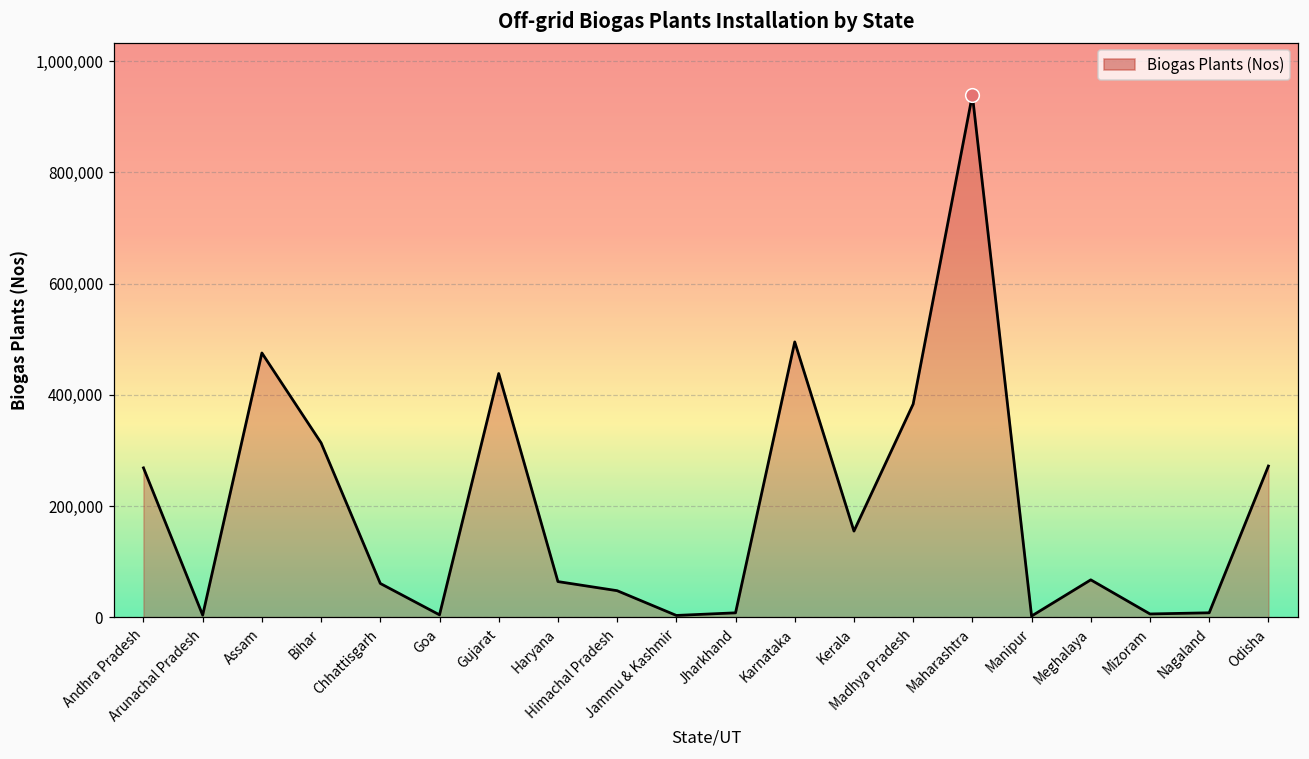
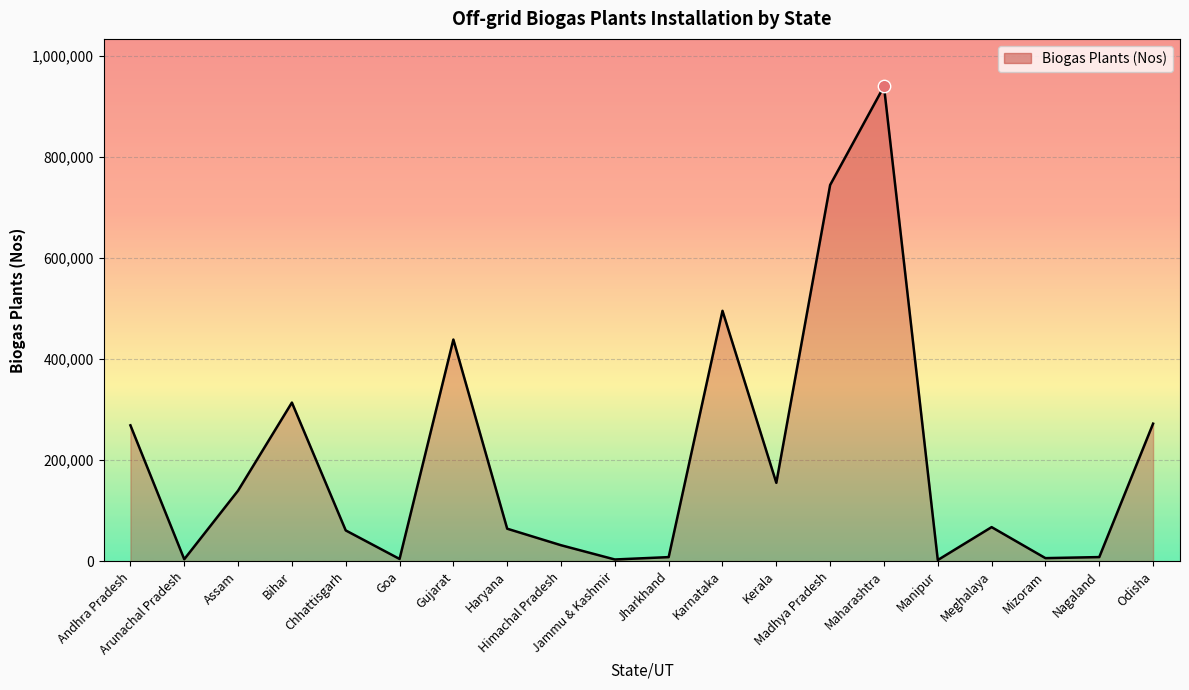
Biogas Plants (Nos), Assam: 480,000 -> 140,000
Biogas Plants (Nos), Himachal Pradesh: 50,000 -> 30,000
Biogas Plants (Nos), Madhya Pradesh: 380,000 -> 740,000
